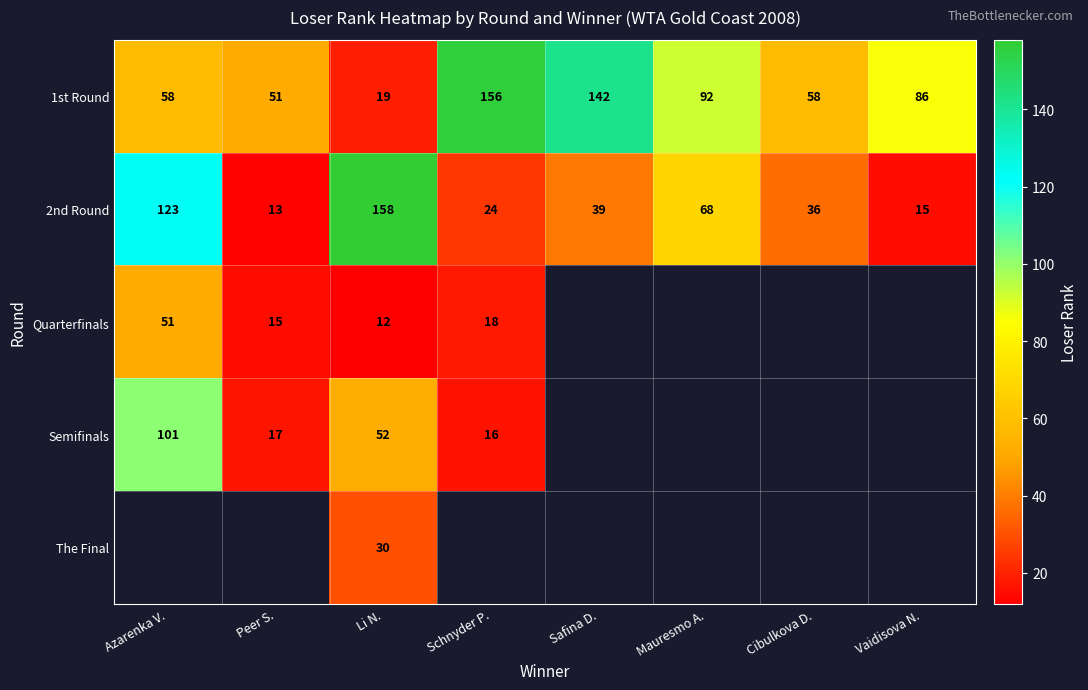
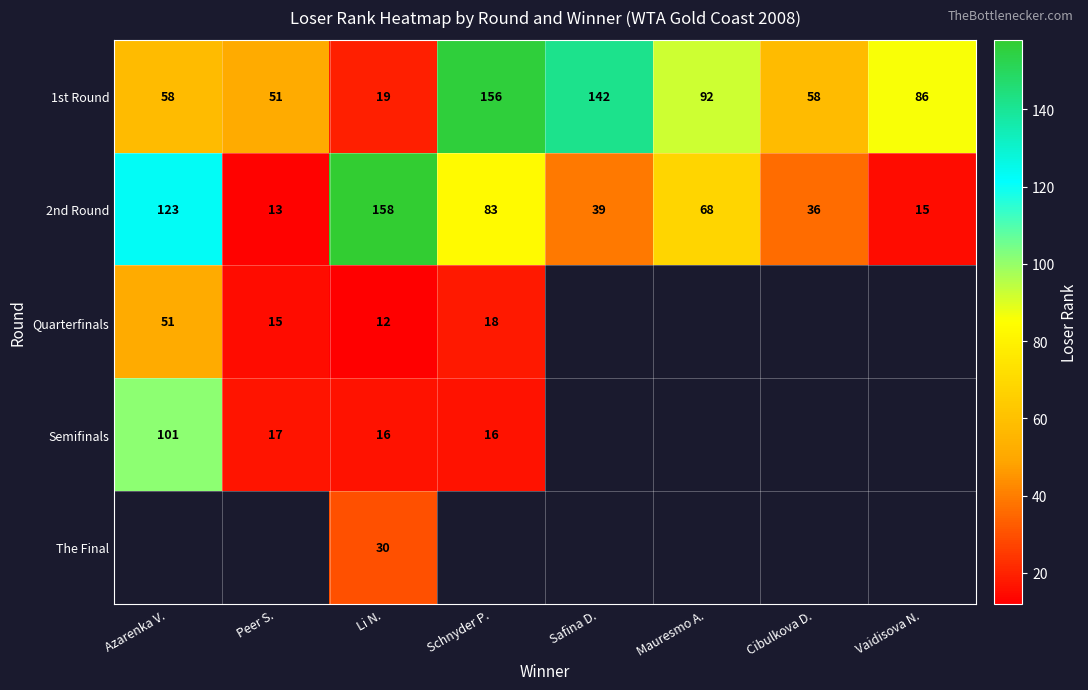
2nd Round, Schnyder P.: 24 -> 83
Semifinals, Li N.: 52 -> 16
